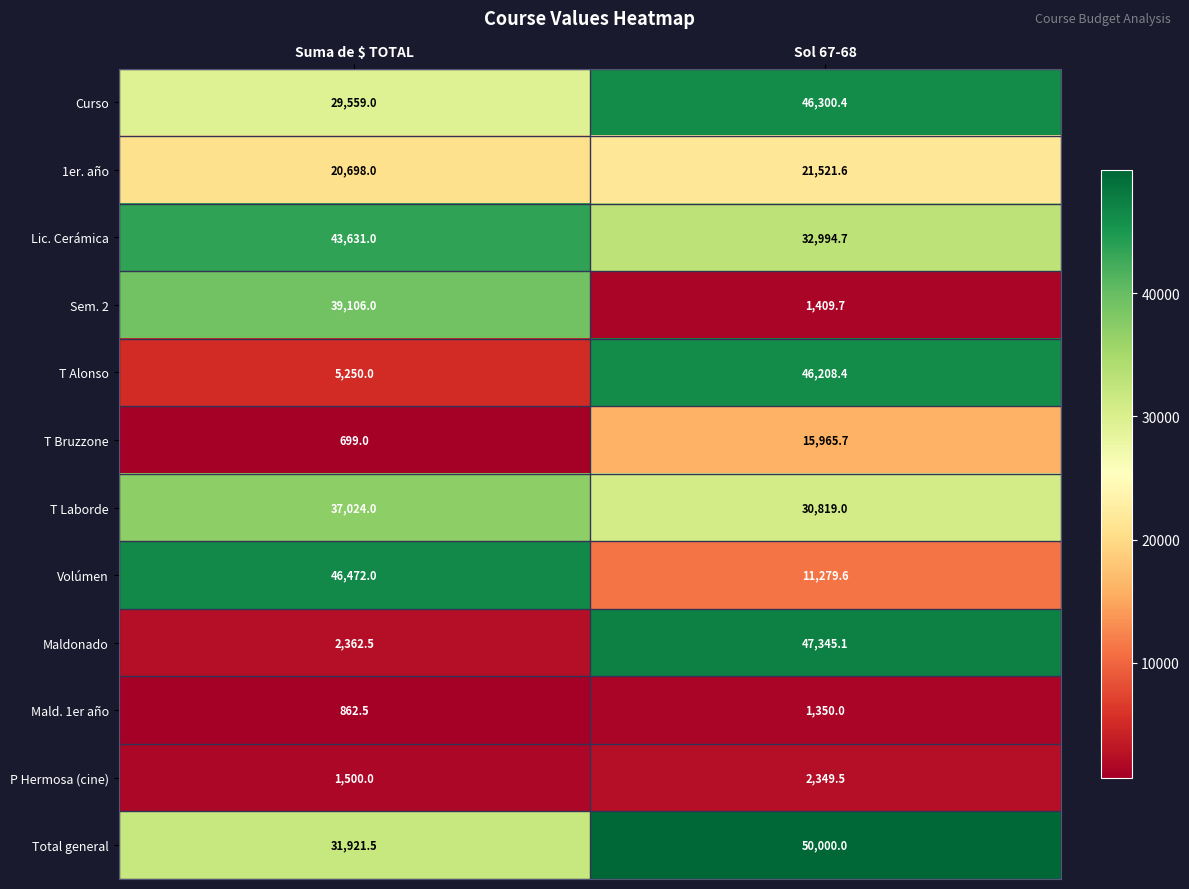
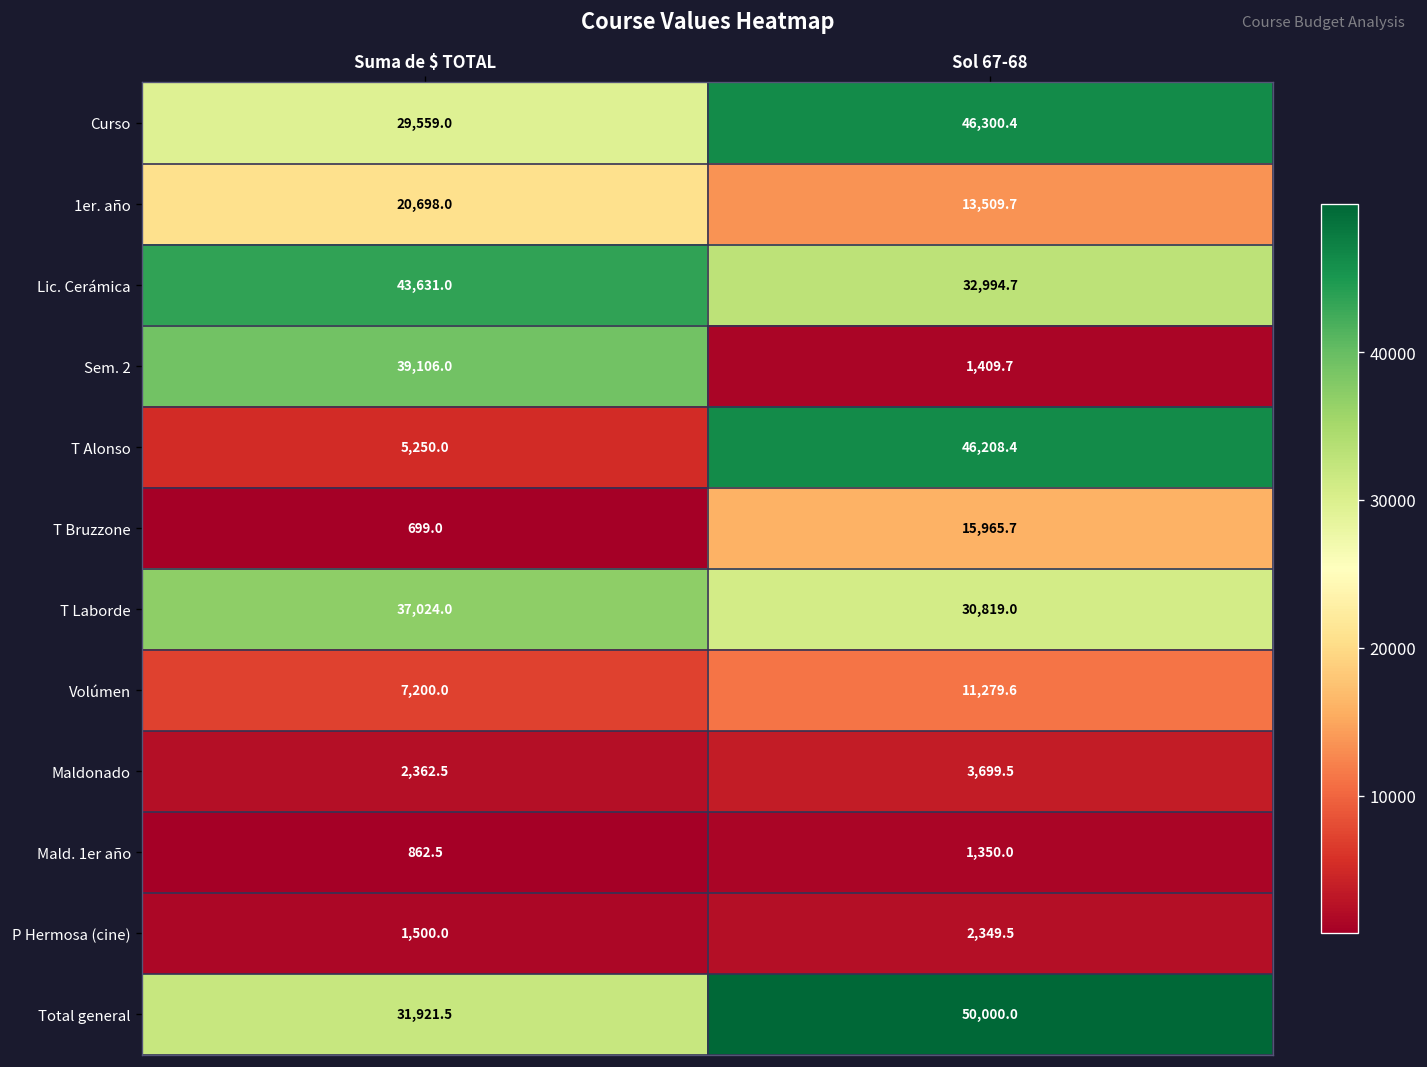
1er. año, Sol 67-68: 21,521.6 -> 13,509.7
Volúmen, Suma de $ TOTAL: 46,472.0 -> 7,200.0
Maldonado, Sol 67-68: 47,345.1 -> 3,699.5
